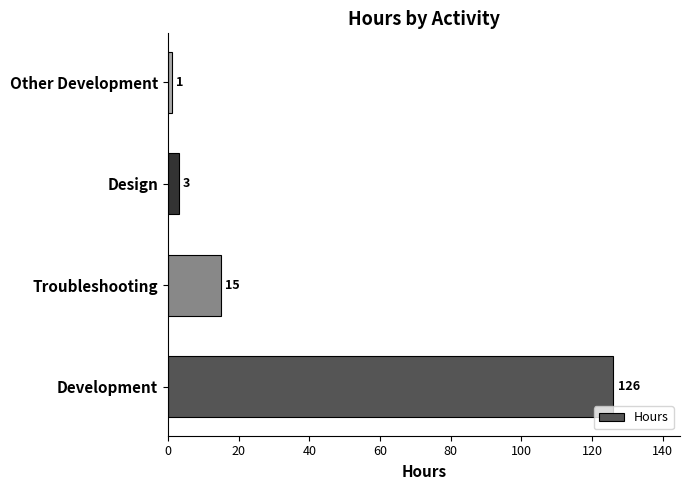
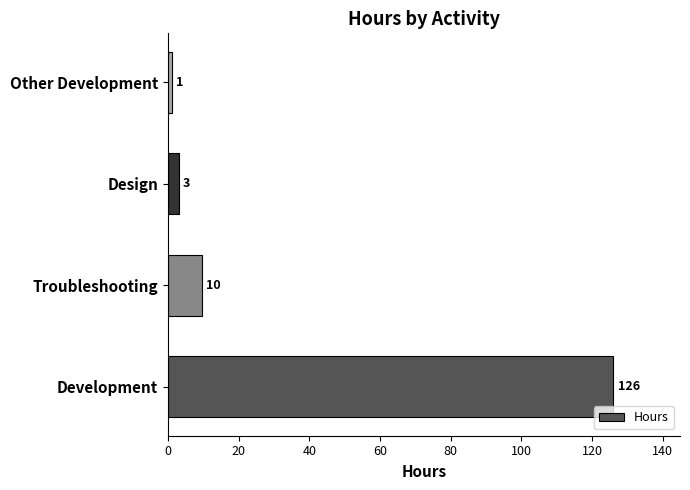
Troubleshooting: 15 -> 10
